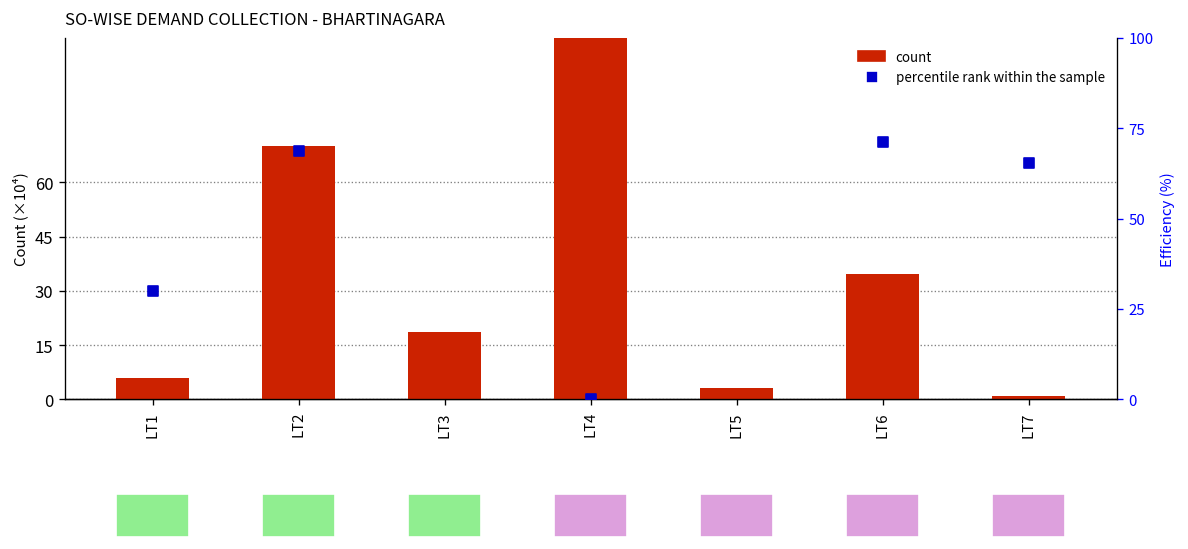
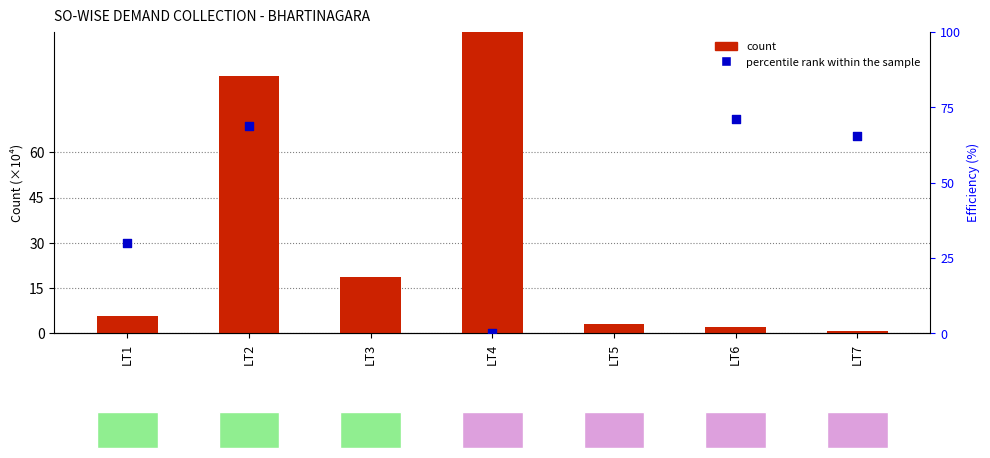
count, LT2: 70 -> 85
count, LT6: 35 -> 2
